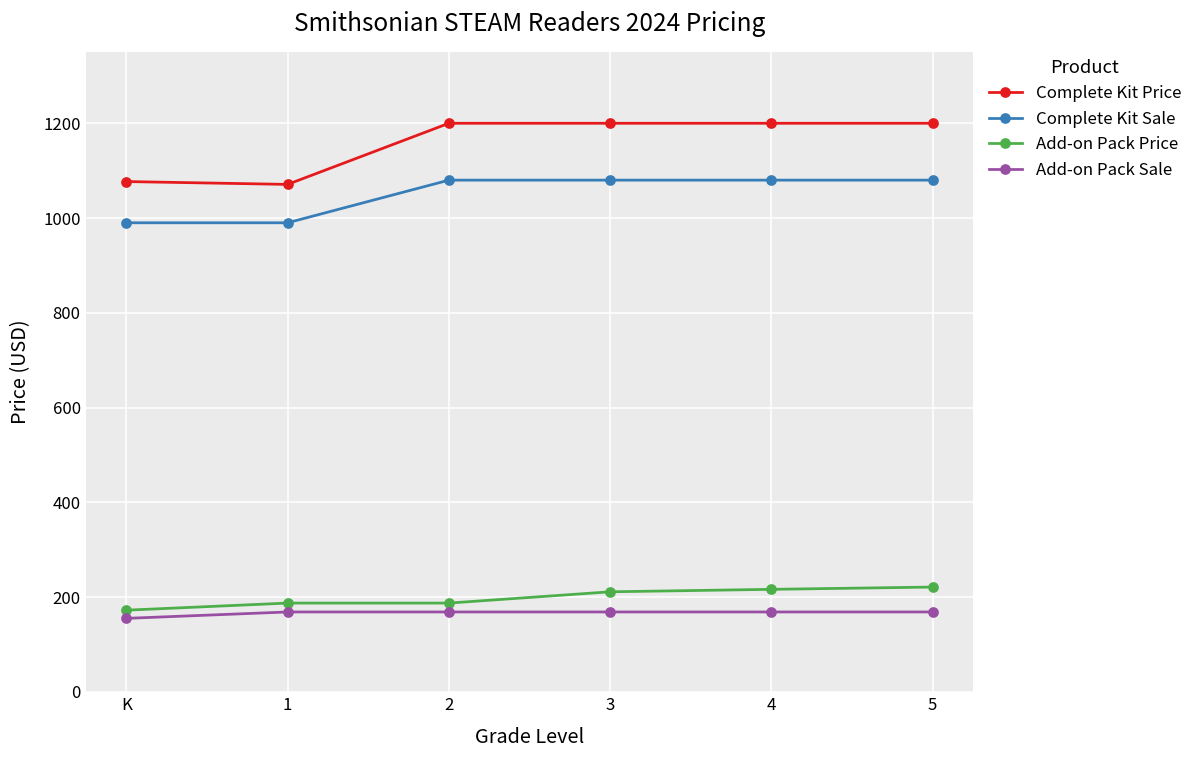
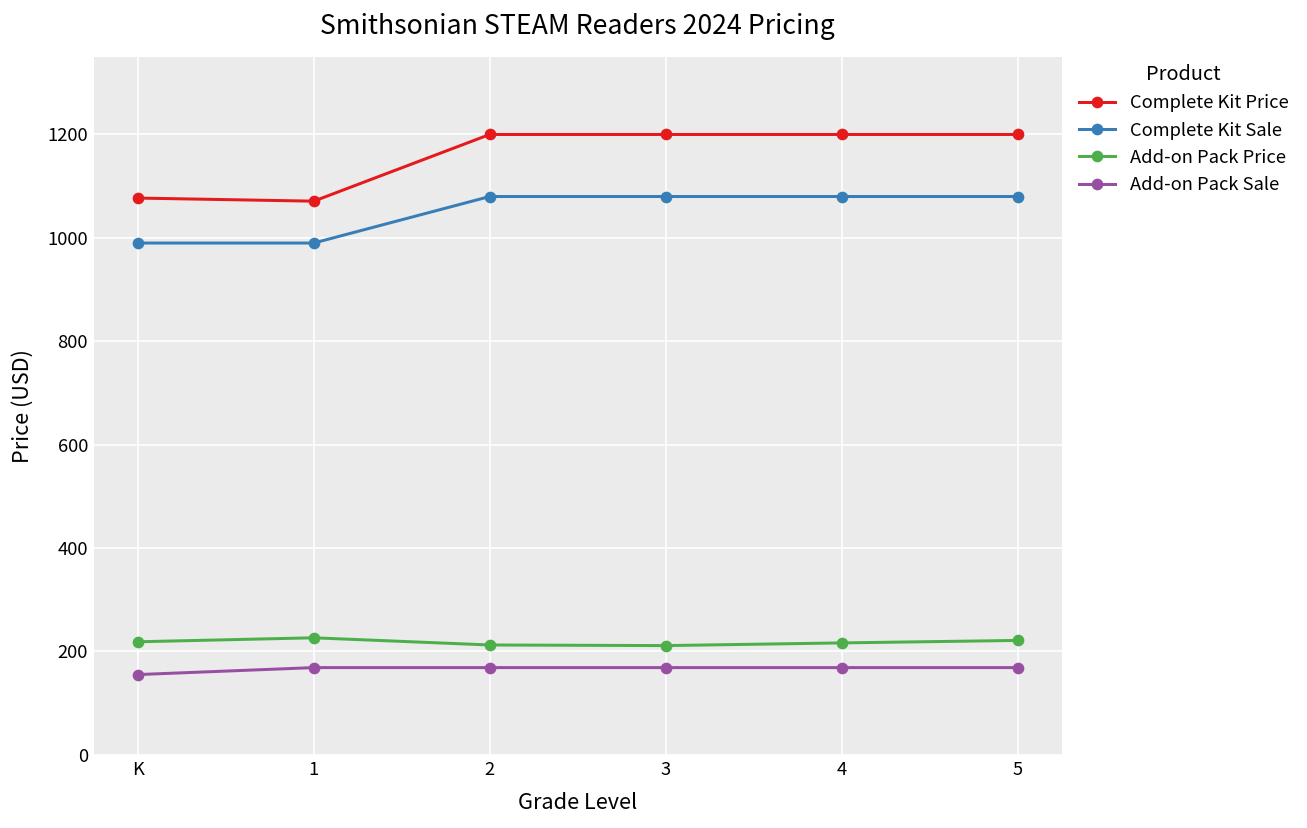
Add-on Pack Price, K: 170 -> 220
Add-on Pack Price, 1: 190 -> 230
Add-on Pack Price, 2: 190 -> 210
